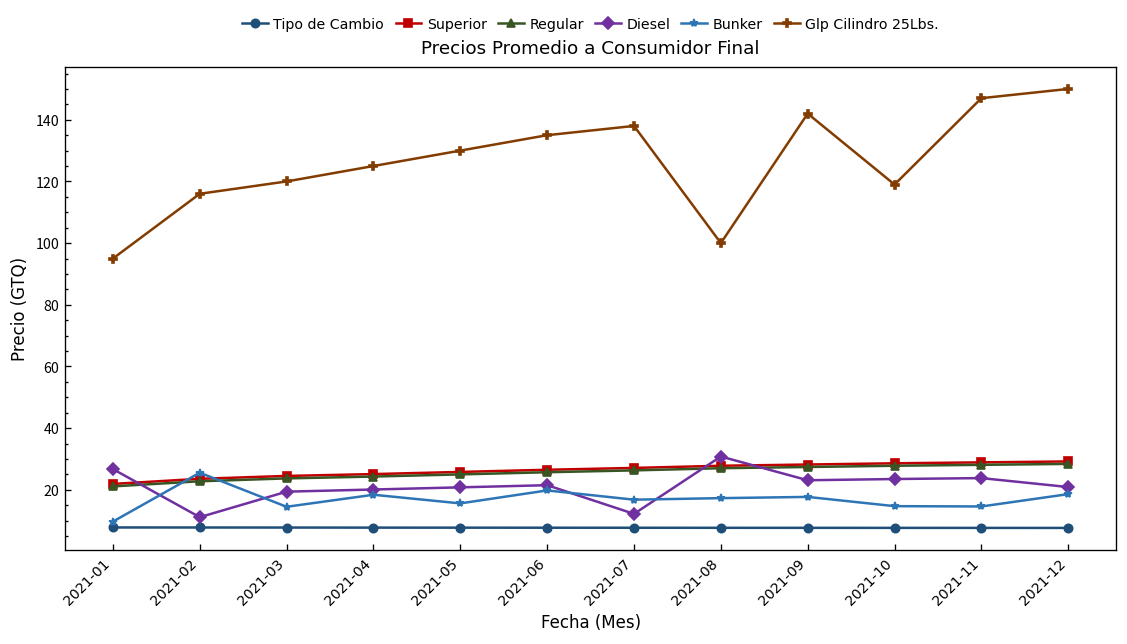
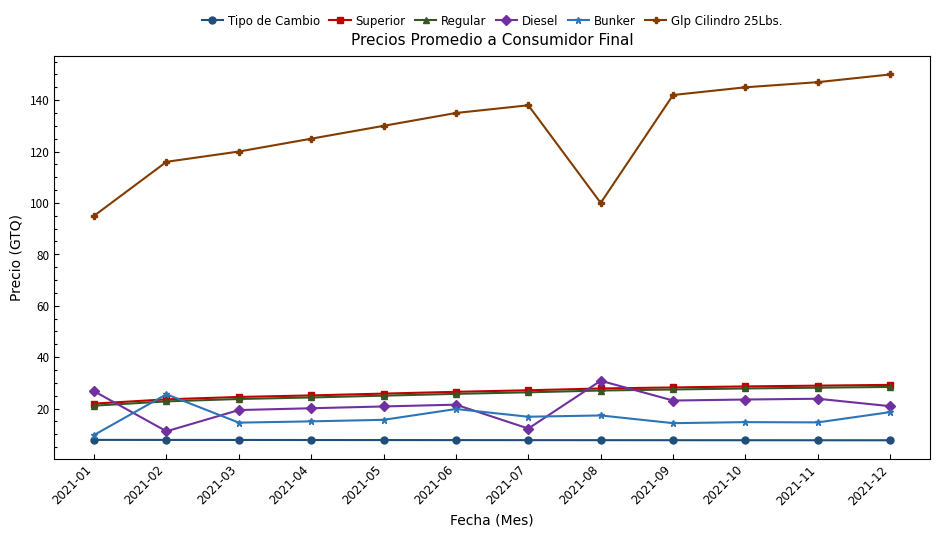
Bunker, 2021-04: 18 -> 15
Bunker, 2021-09: 18 -> 14
Glp Cilindro 25Lbs., 2021-10: 119 -> 145
